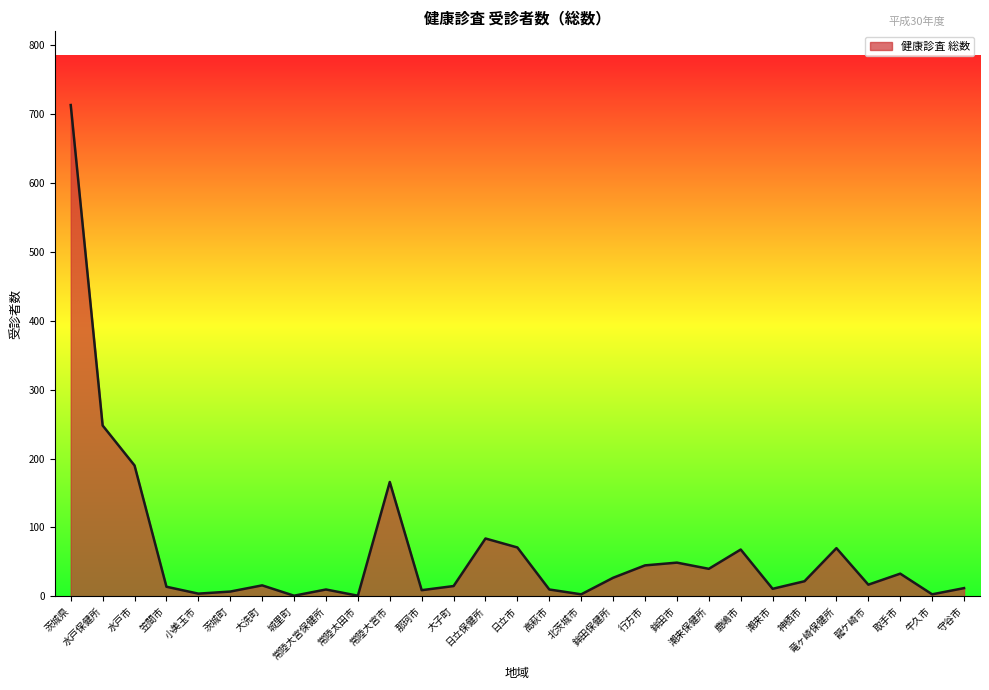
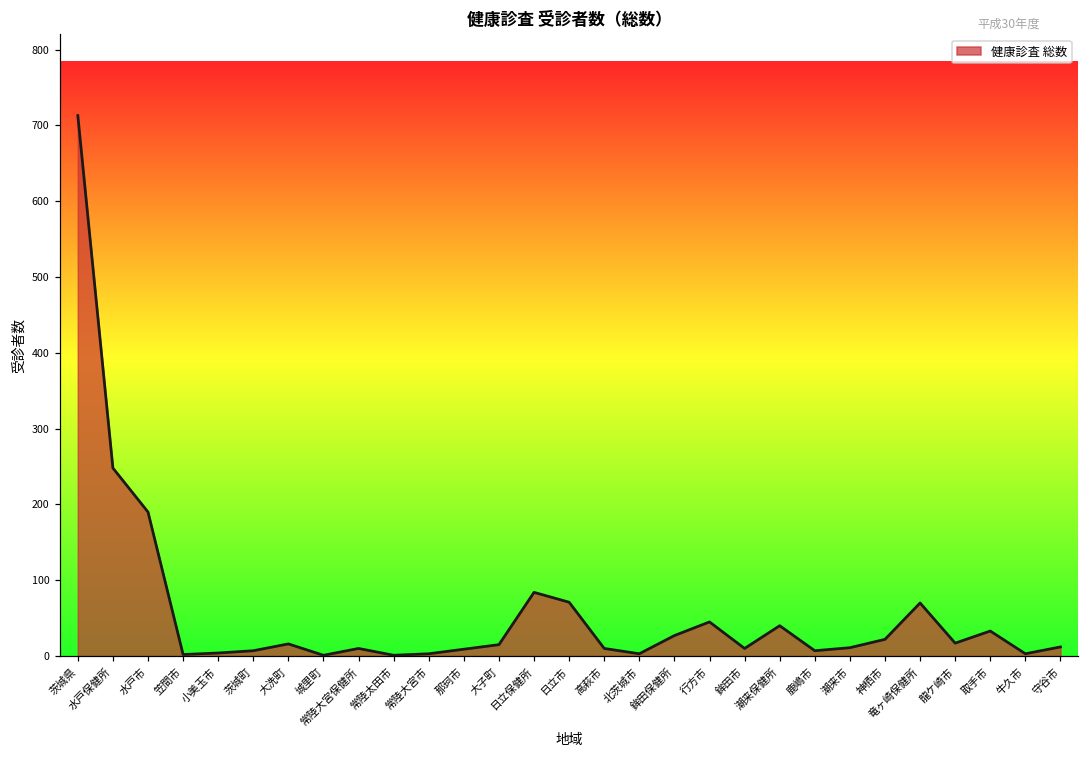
笠間市: 10 -> 0
常陸大宮市: 170 -> 0
鉾田市: 50 -> 10
鹿嶋市: 70 -> 10
